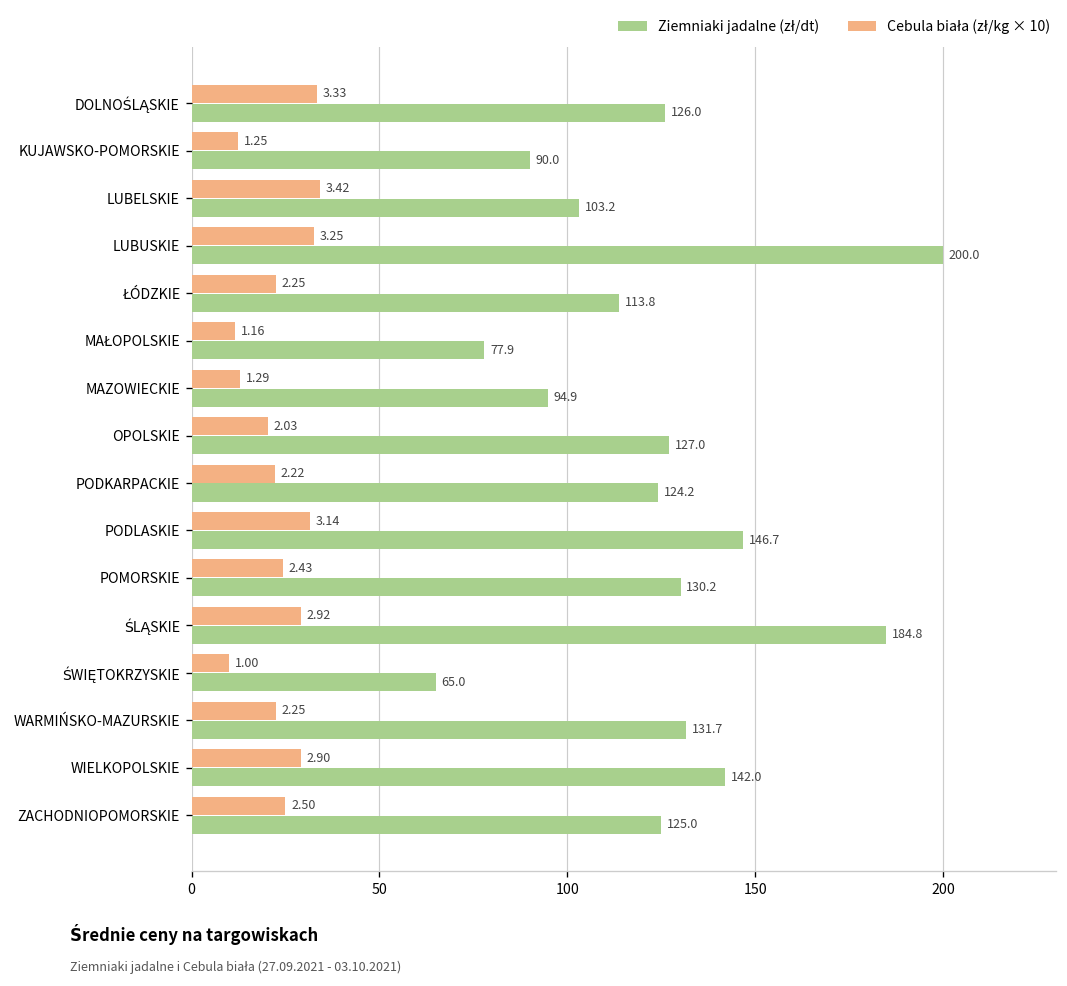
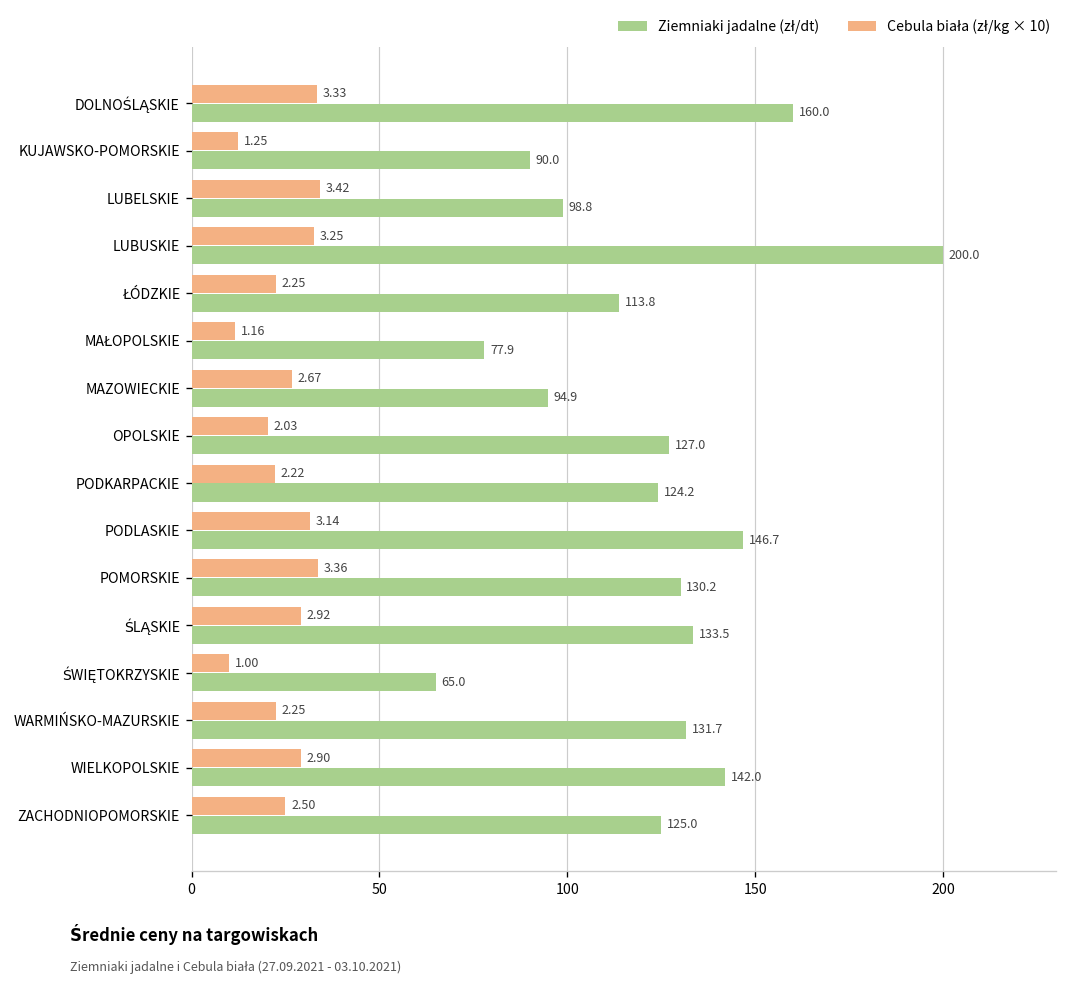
Ziemniaki jadalne (zł/dt), DOLNOŚLĄSKIE: 126.0 -> 160.0
Ziemniaki jadalne (zł/dt), LUBELSKIE: 103.2 -> 98.8
Cebula biała (zł/kg × 10), MAZOWIECKIE: 1.29 -> 2.67
Cebula biała (zł/kg × 10), POMORSKIE: 2.43 -> 3.36
Ziemniaki jadalne (zł/dt), ŚLĄSKIE: 184.8 -> 133.5
